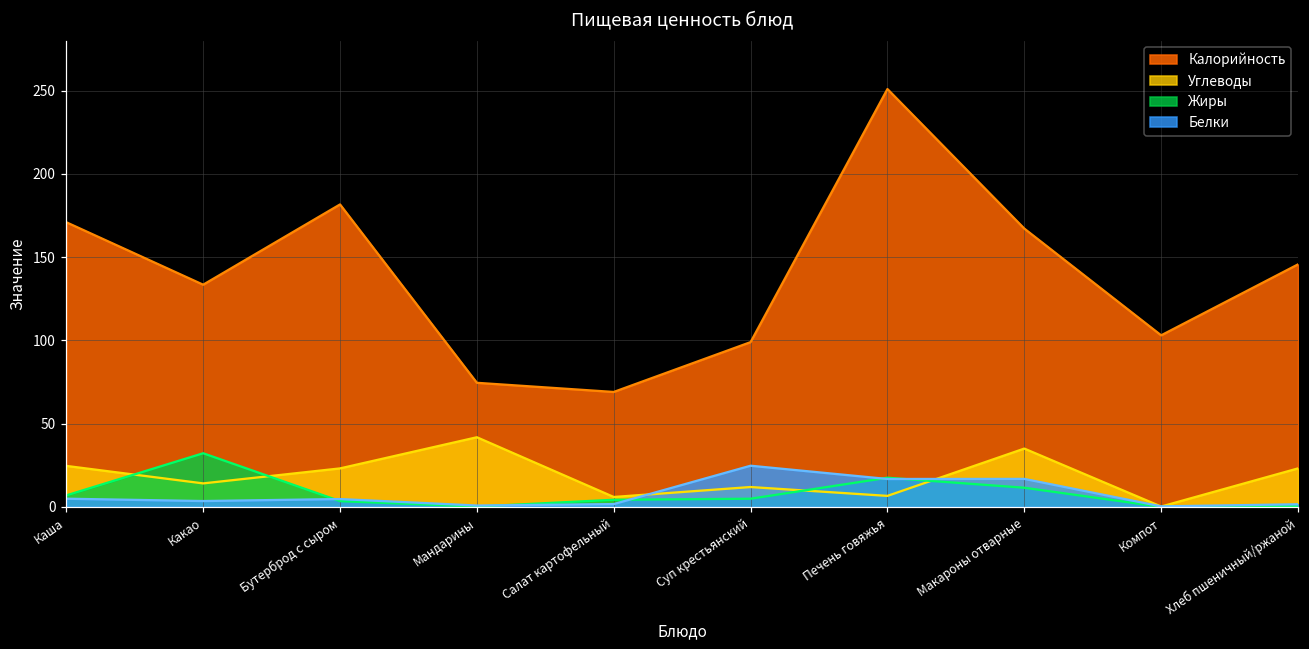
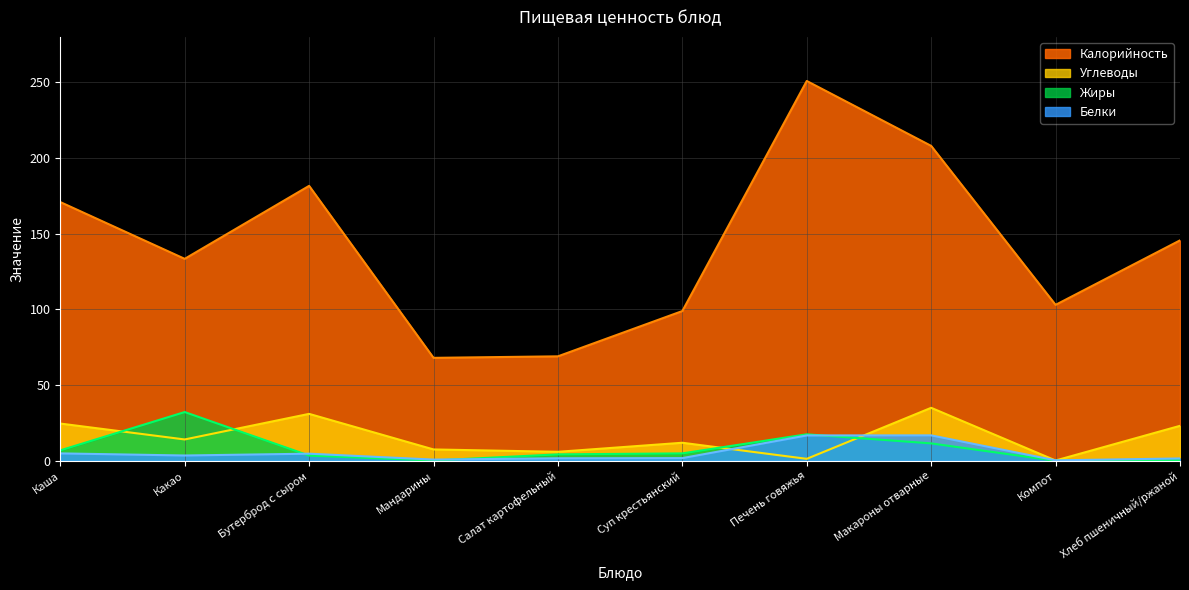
Углеводы, Бутерброд с сыром: 23 -> 31
Калорийность, Мандарины: 75 -> 68
Углеводы, Мандарины: 42 -> 8
Белки, Суп крестьянский: 25 -> 2
Углеводы, Печень говяжья: 7 -> 1
Калорийность, Макароны отварные: 167 -> 208
